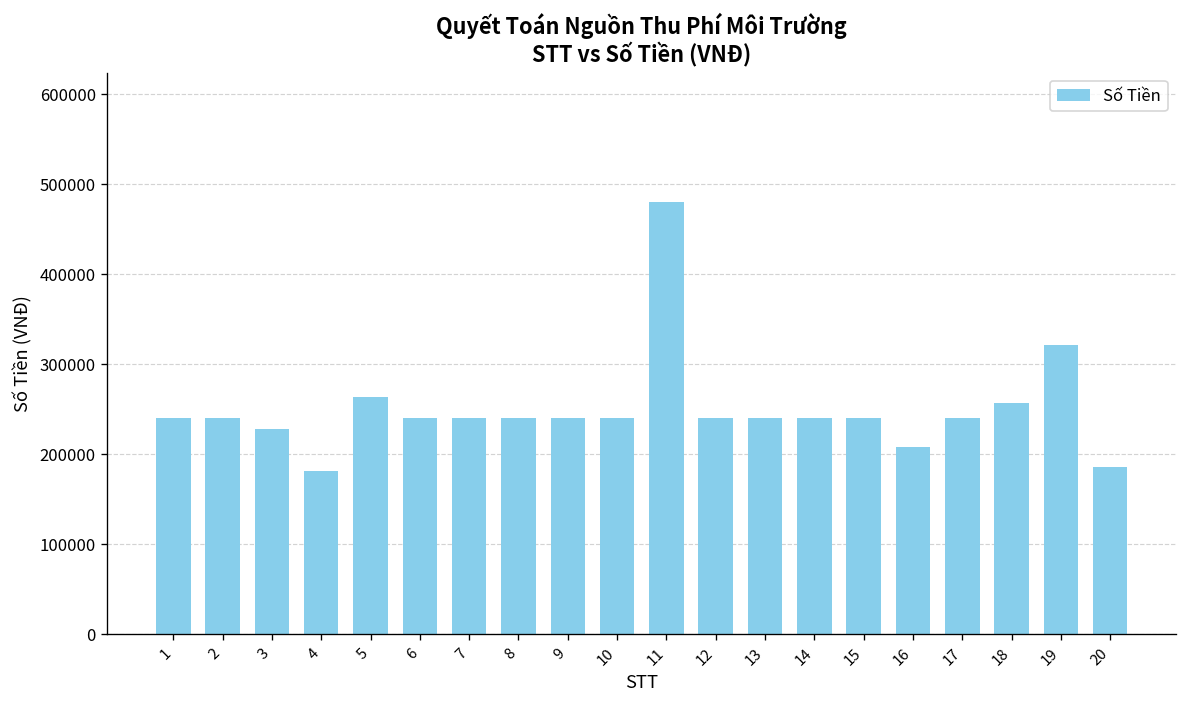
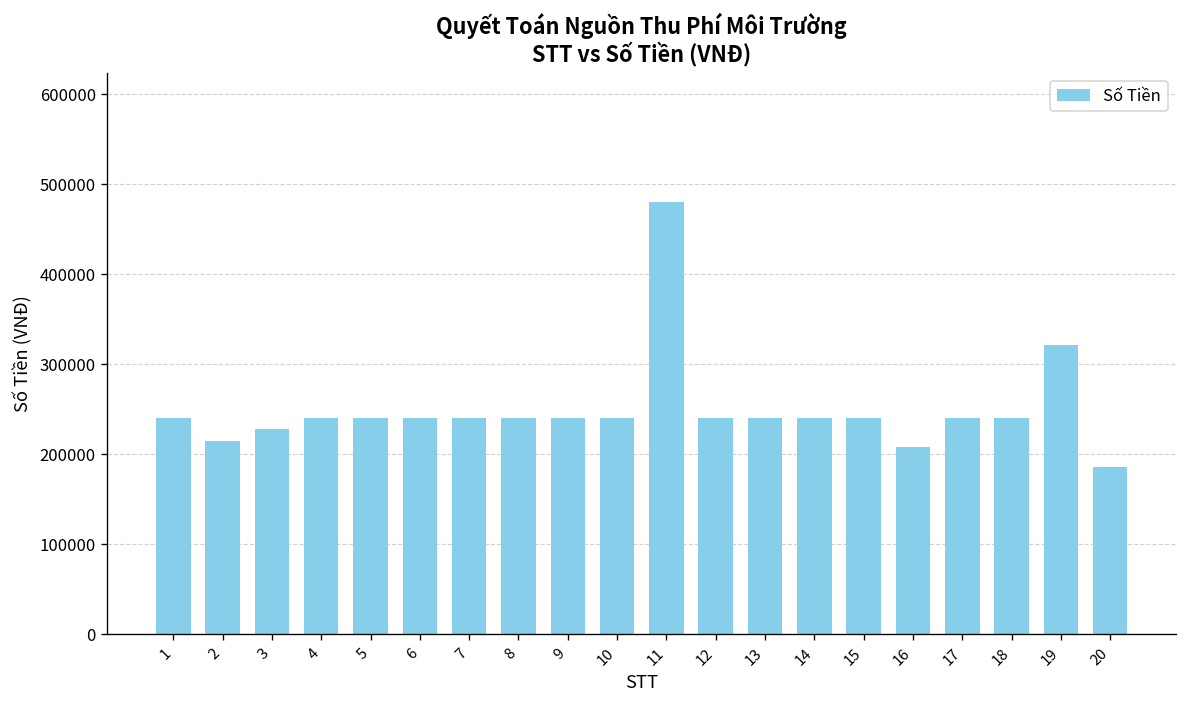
2: 240000 -> 220000
4: 180000 -> 240000
5: 260000 -> 240000
18: 260000 -> 240000
